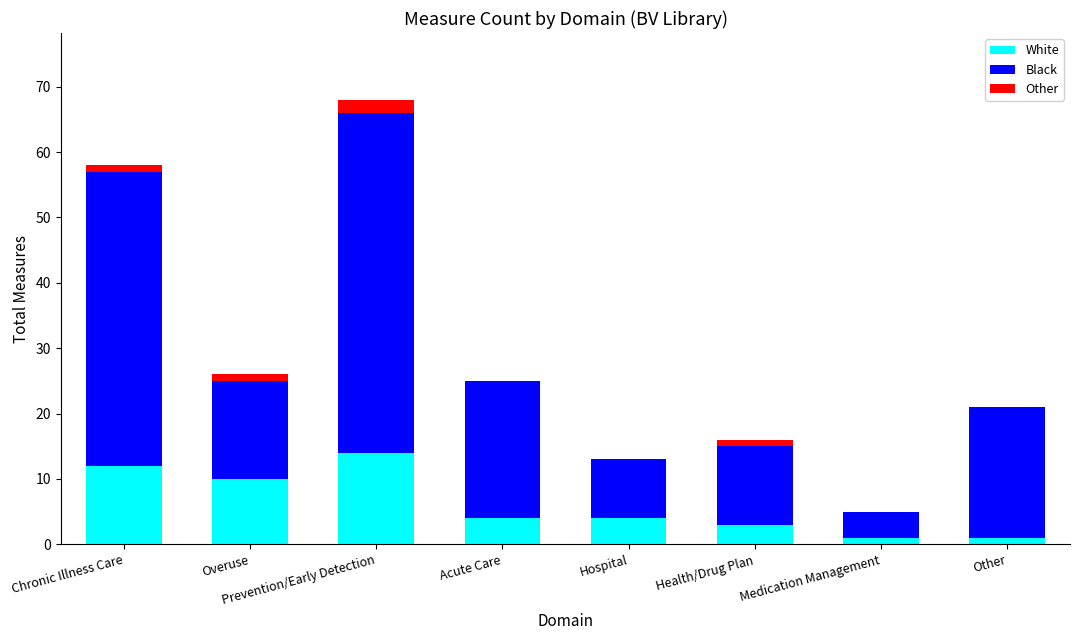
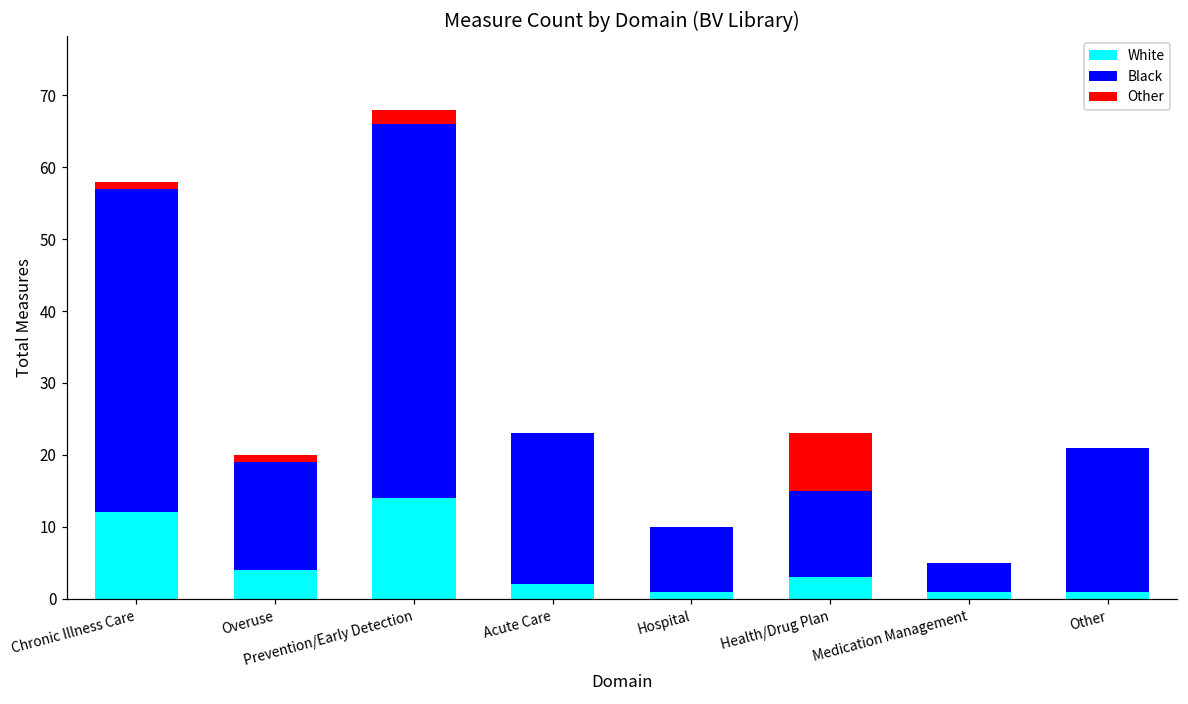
White, Overuse: 10 -> 4
White, Acute Care: 4 -> 2
White, Hospital: 4 -> 1
Other, Health/Drug Plan: 1 -> 8
